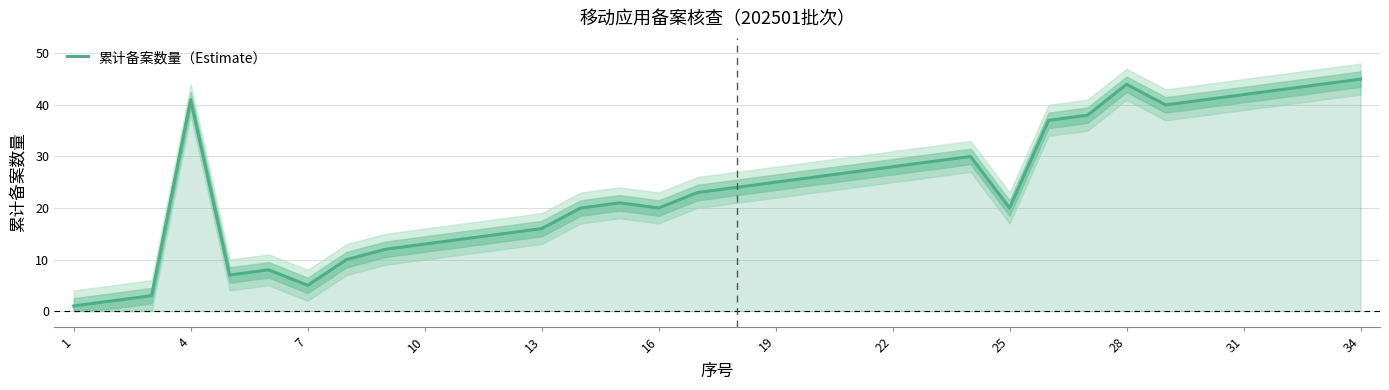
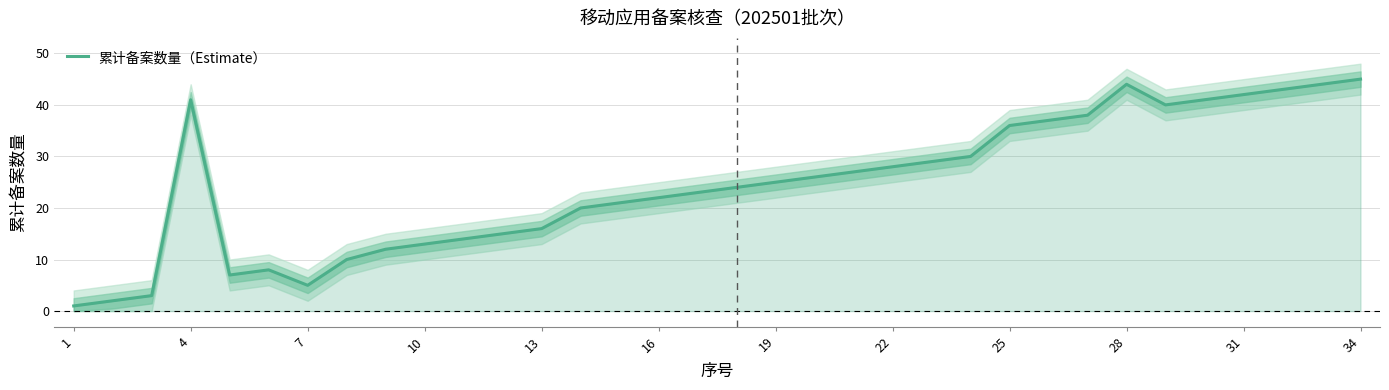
累计备案数量（Estimate）, 16: 20 -> 22
累计备案数量（Estimate）, 25: 20 -> 36
